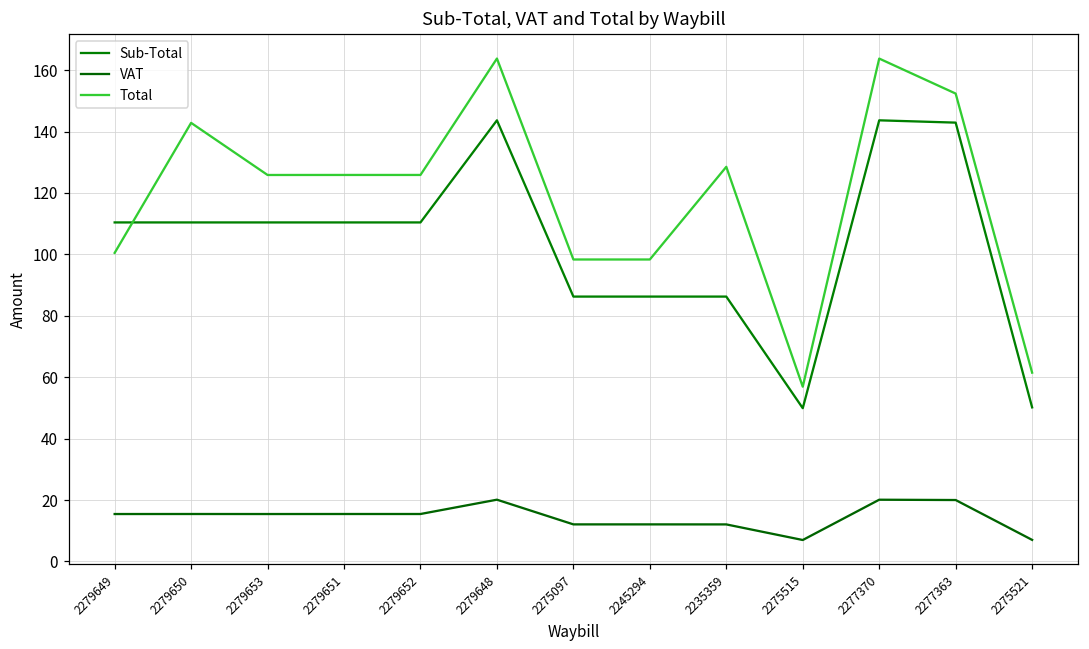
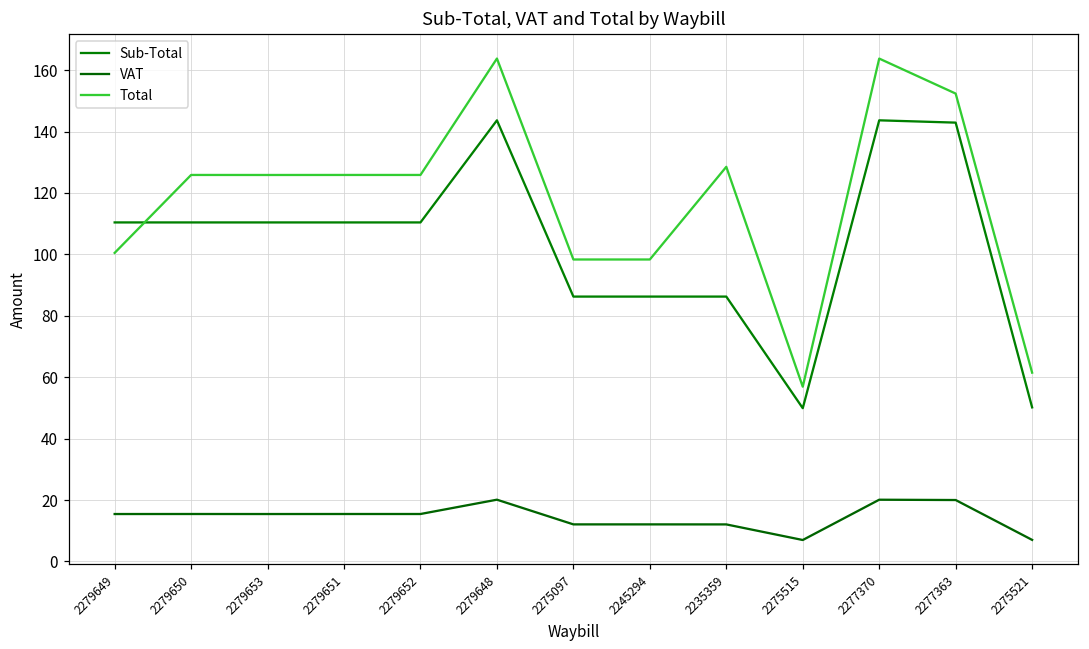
Total, 2279650: 143 -> 126
